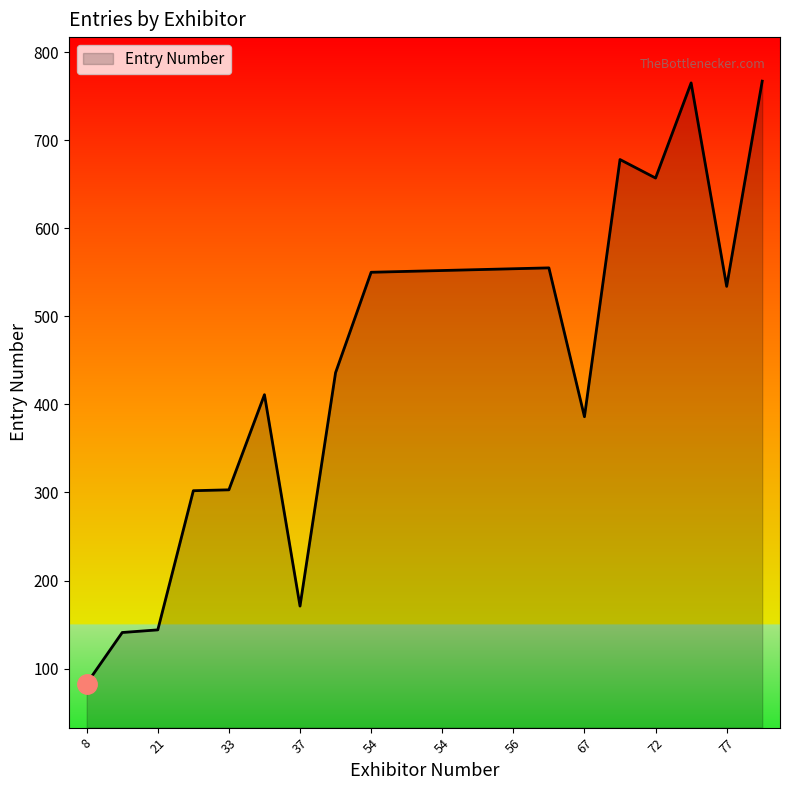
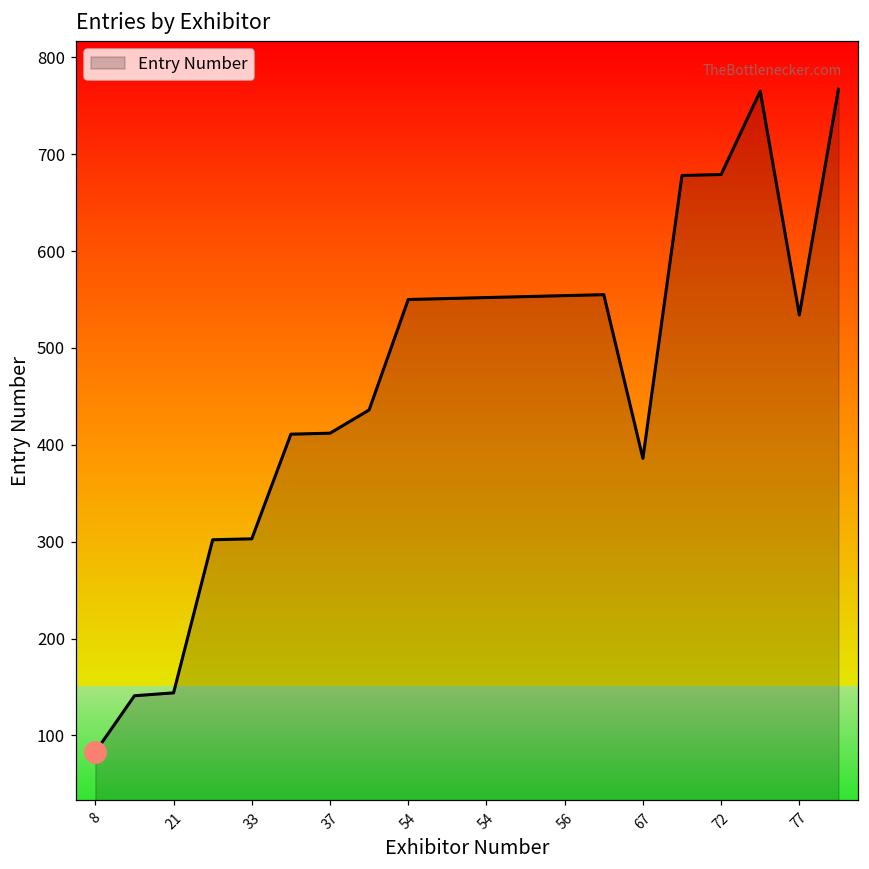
Entry Number, 37: 170 -> 410
Entry Number, 72: 660 -> 680
